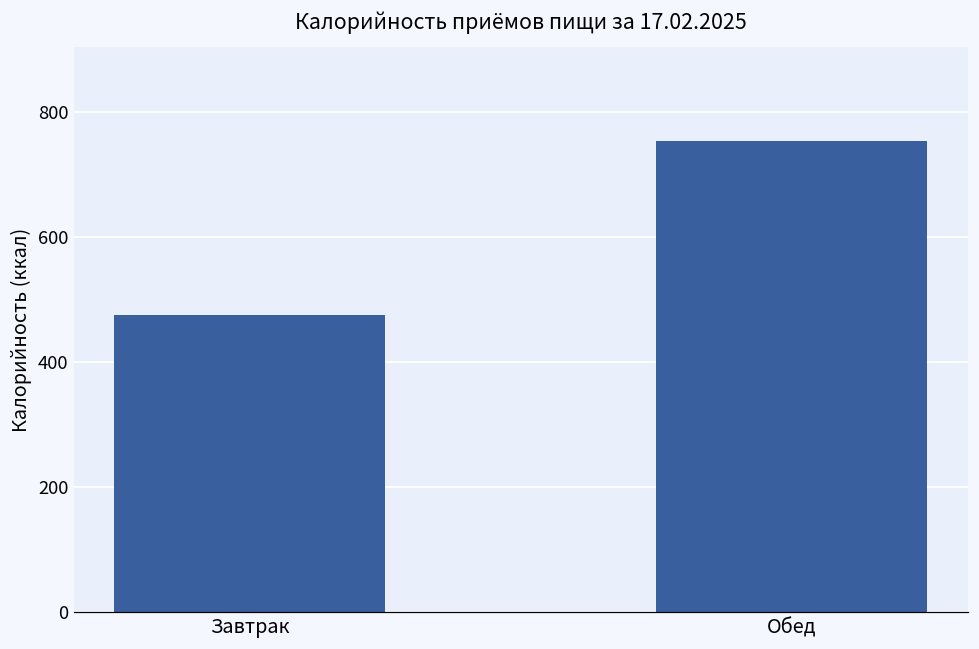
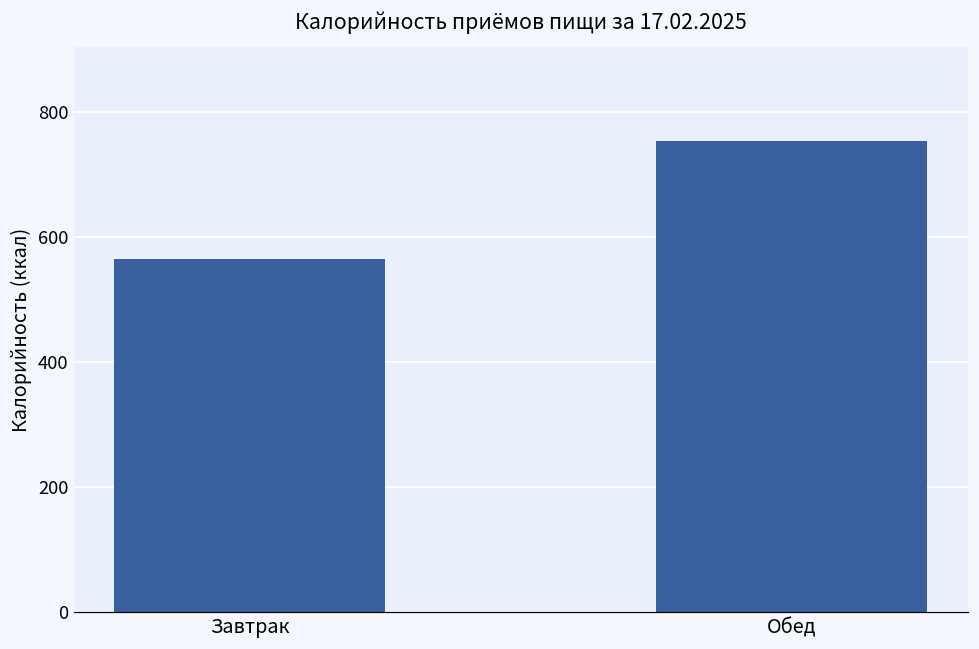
Завтрак: 480 -> 560
